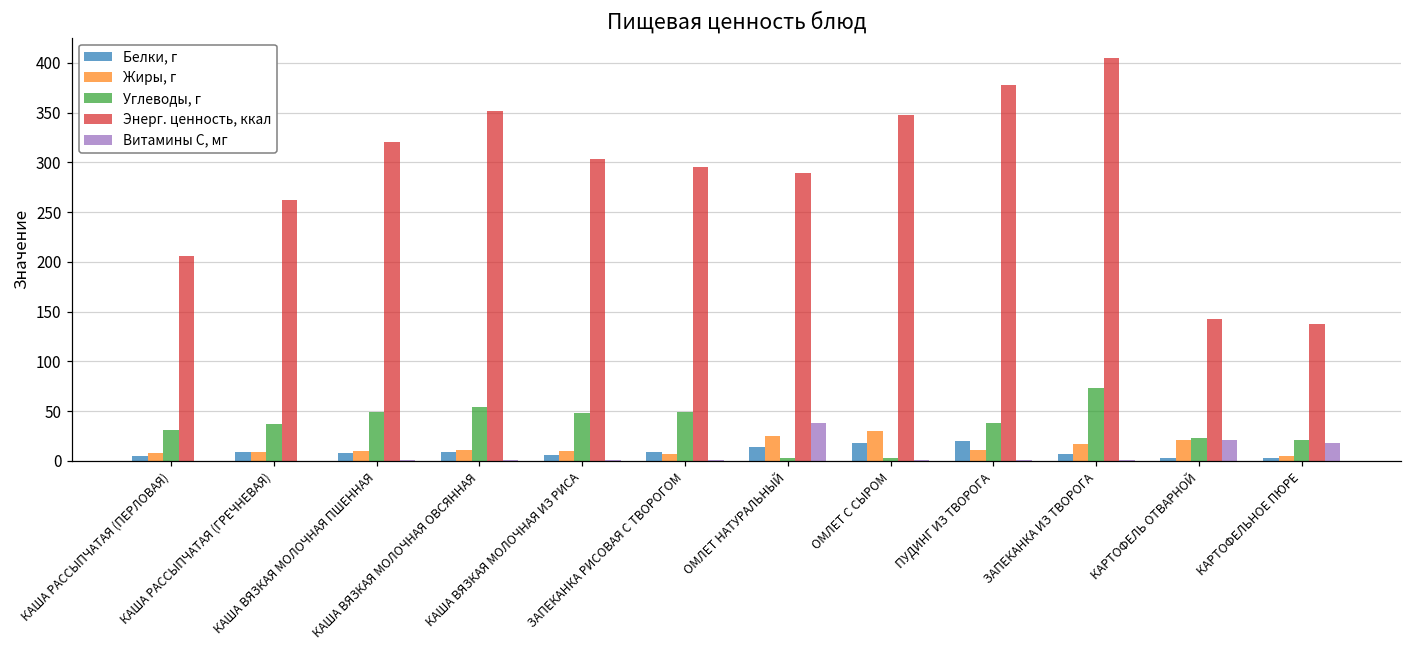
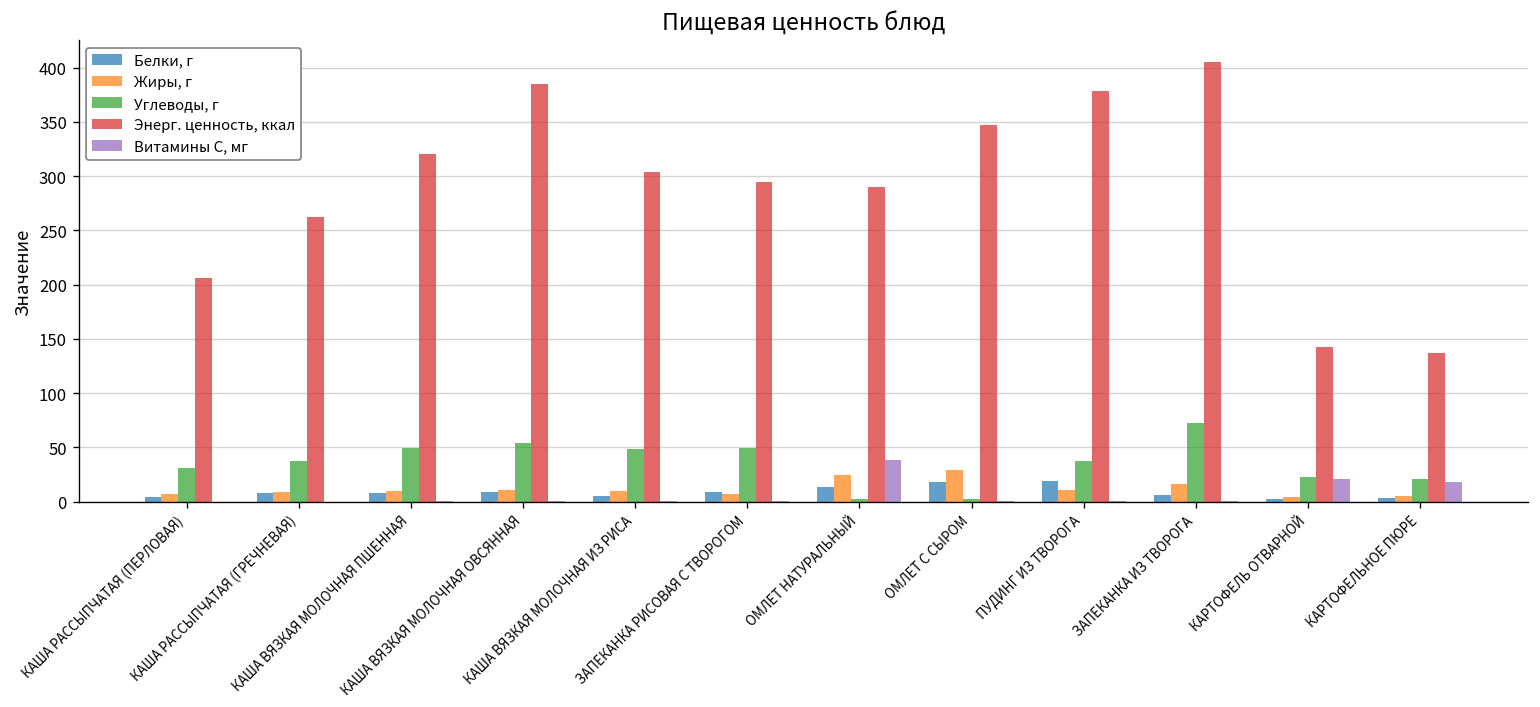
Энерг. ценность, ккал, КАША ВЯЗКАЯ МОЛОЧНАЯ ОВСЯННАЯ: 350 -> 380
Жиры, г, КАРТОФЕЛЬ ОТВАРНОЙ: 20 -> 0
